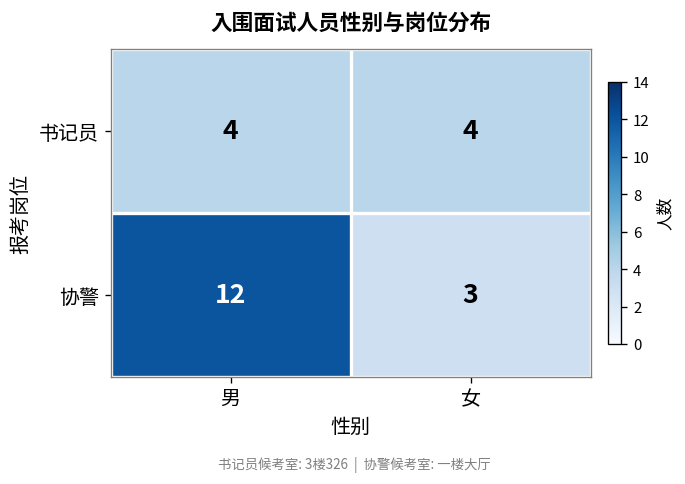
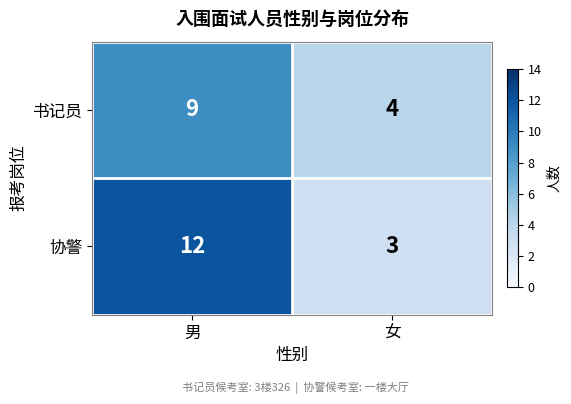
书记员, 男: 4 -> 9
